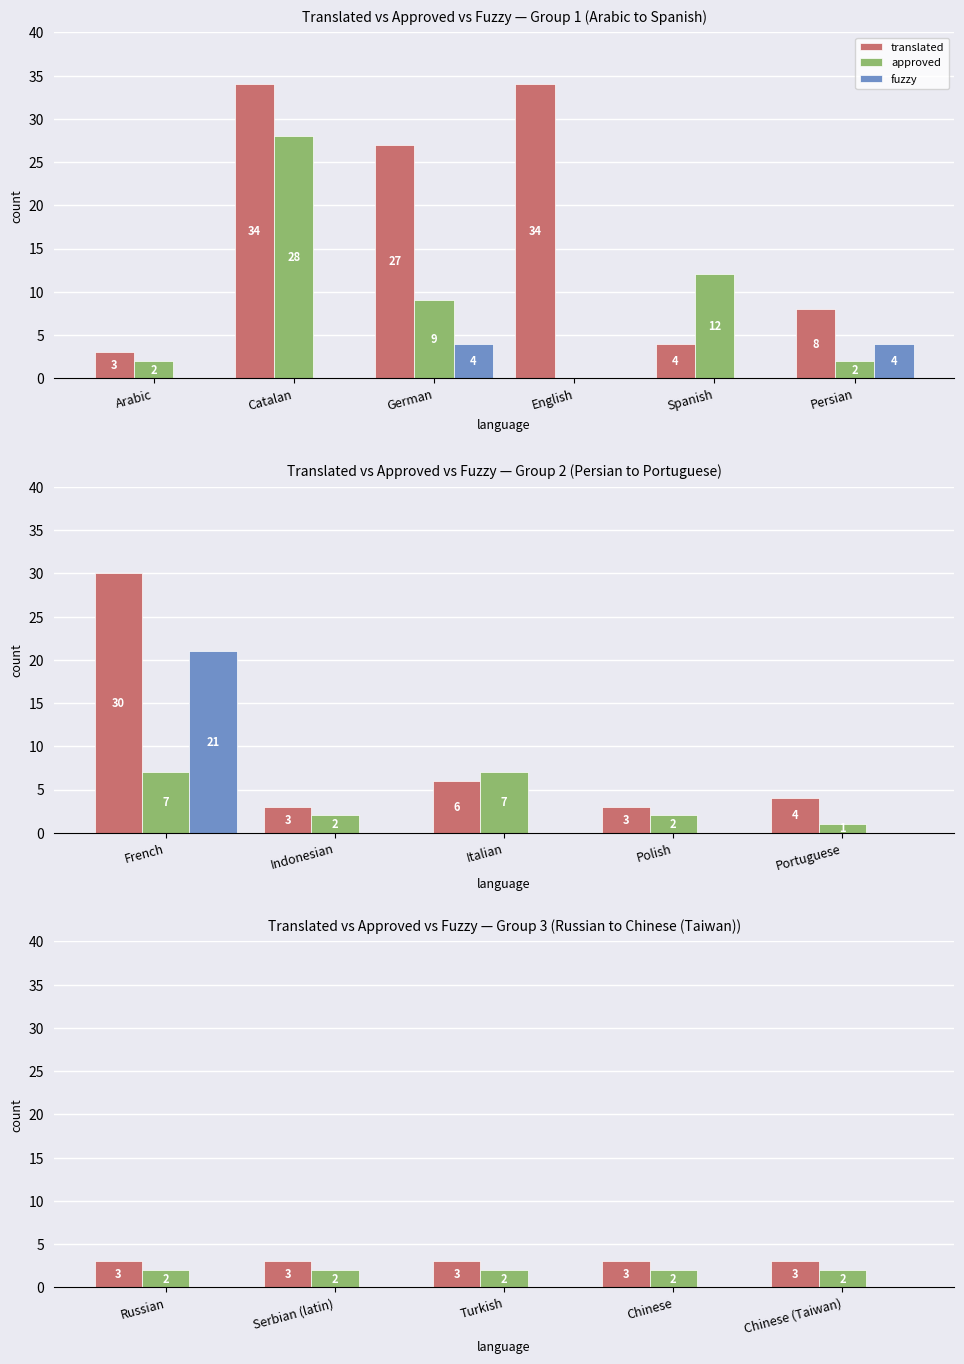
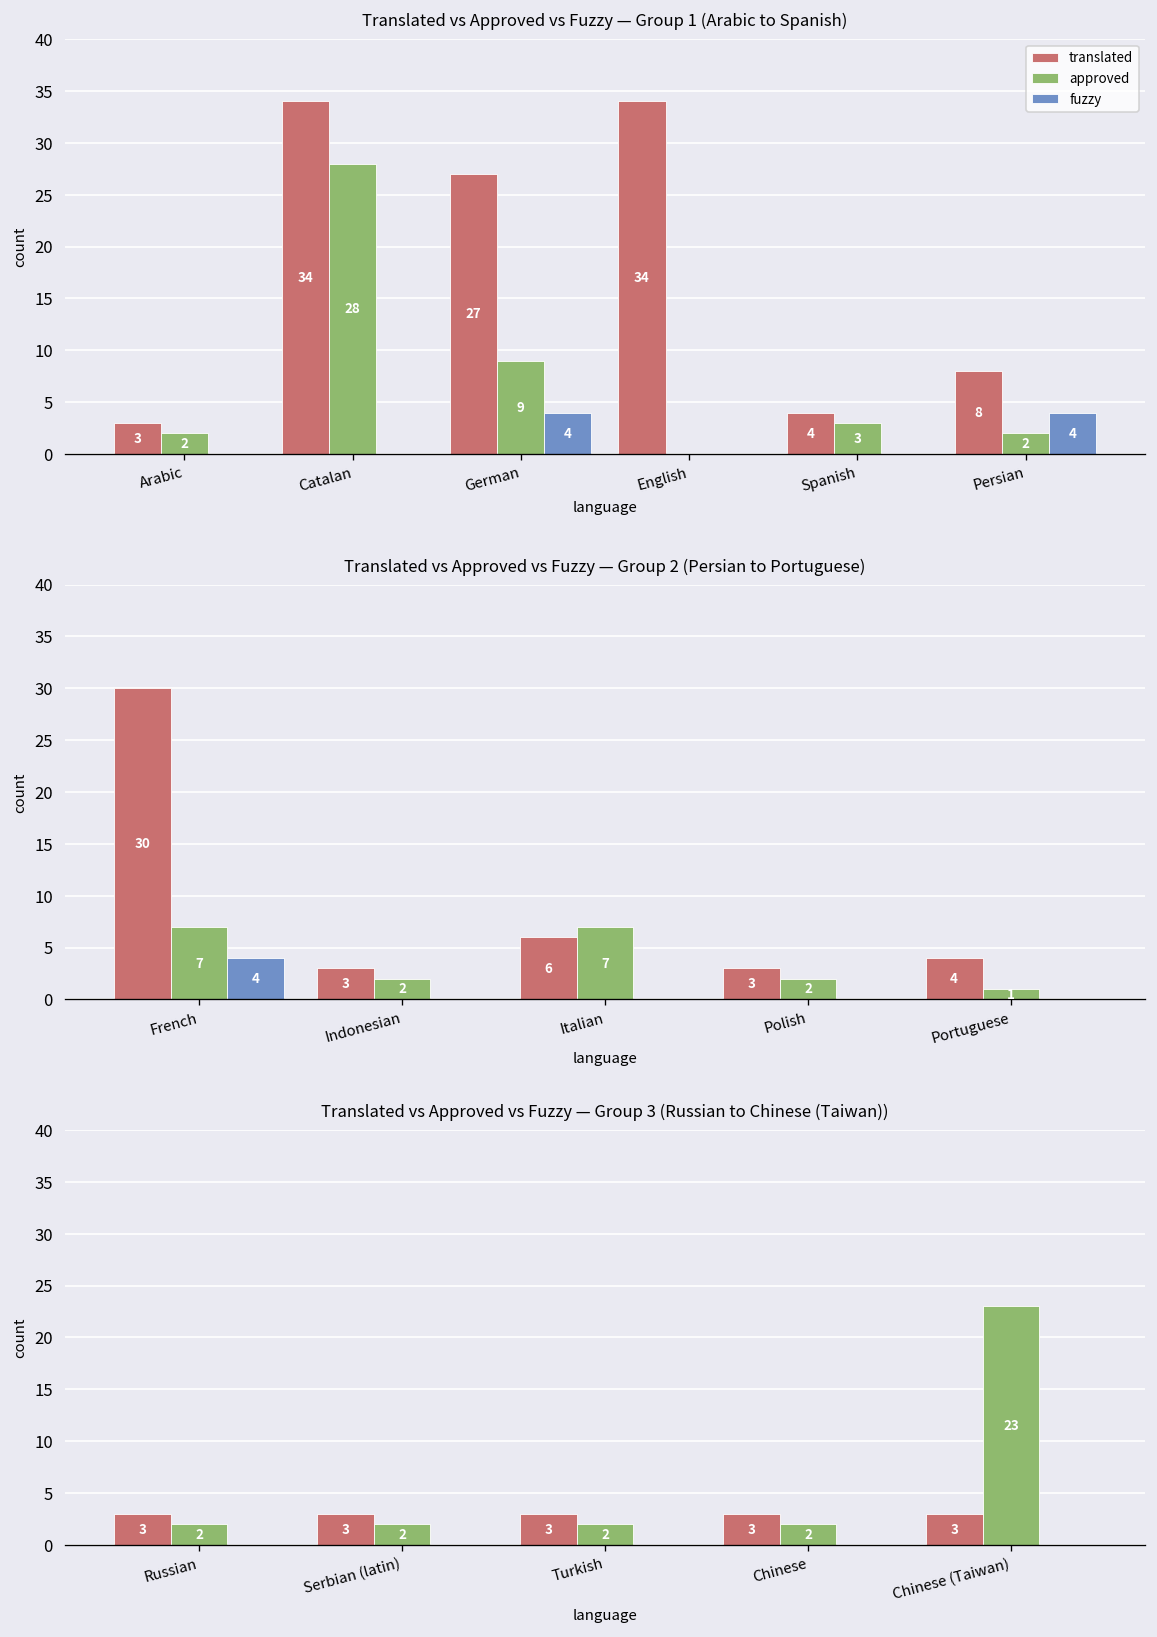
Translated vs Approved vs Fuzzy — Group 1 (Arabic to Spanish), approved, Spanish: 12 -> 3
Translated vs Approved vs Fuzzy — Group 2 (Persian to Portuguese), fuzzy, French: 21 -> 4
Translated vs Approved vs Fuzzy — Group 3 (Russian to Chinese (Taiwan)), approved, Chinese (Taiwan): 2 -> 23
